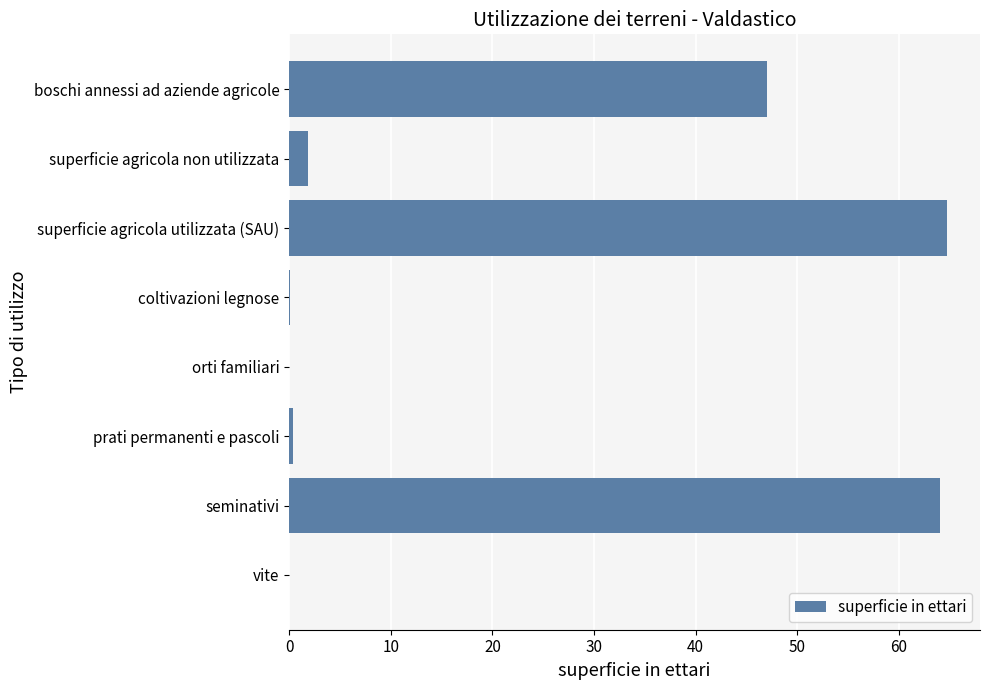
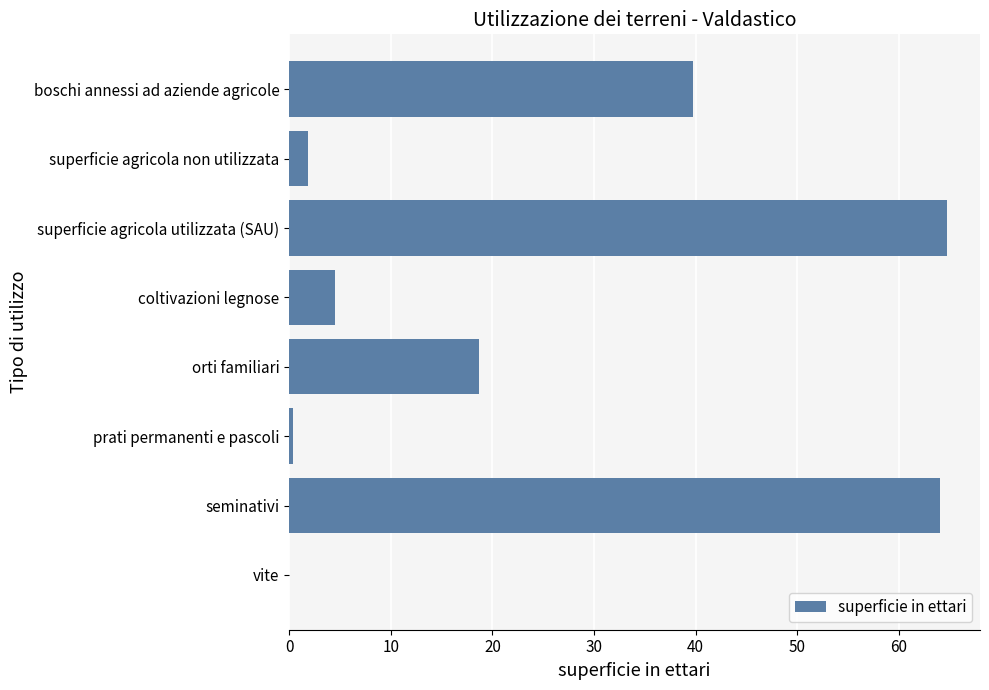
boschi annessi ad aziende agricole: 47.0 -> 39.7
coltivazioni legnose: 0.1 -> 4.5
orti familiari: 0.0 -> 18.7
